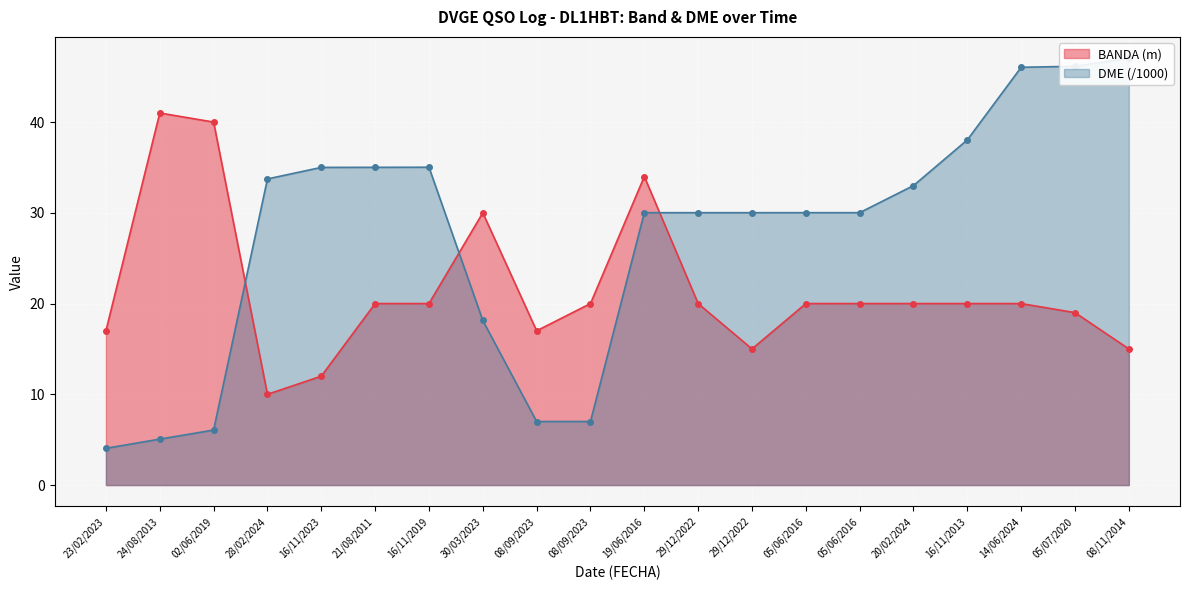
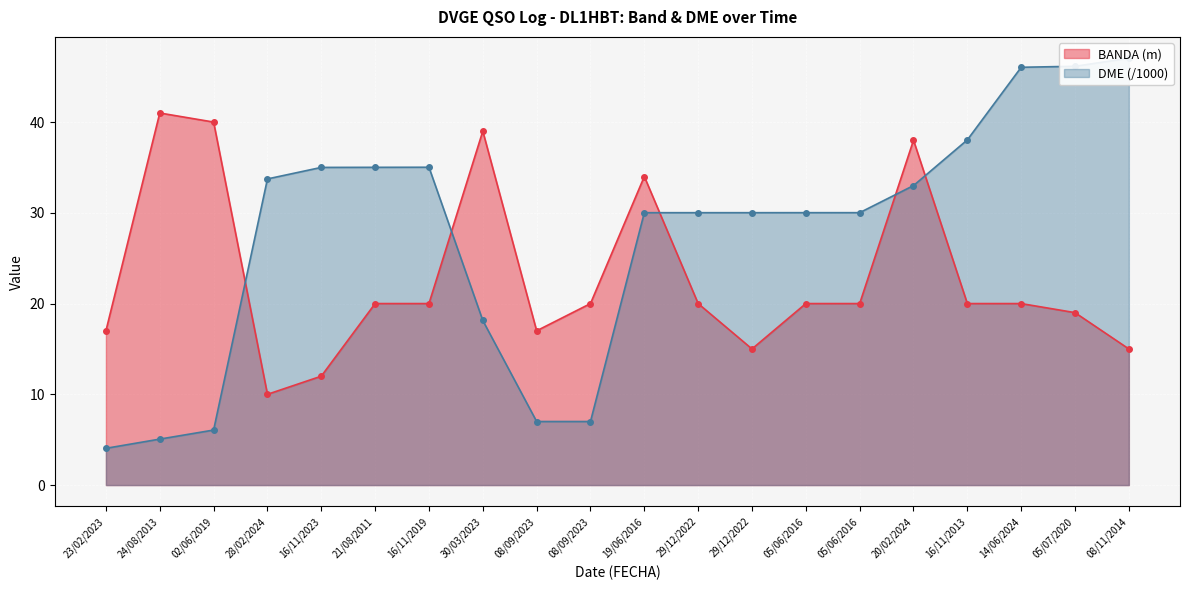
BANDA (m), 30/03/2023: 30 -> 39
BANDA (m), 20/02/2024: 20 -> 38
